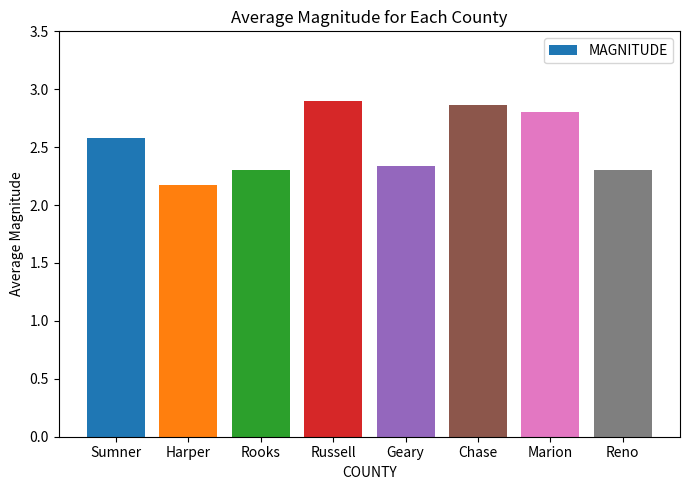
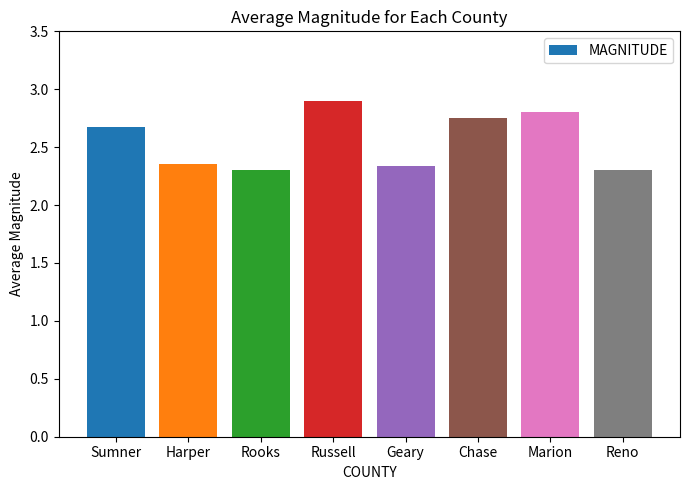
Sumner: 2.58 -> 2.67
Harper: 2.18 -> 2.36
Chase: 2.86 -> 2.75
